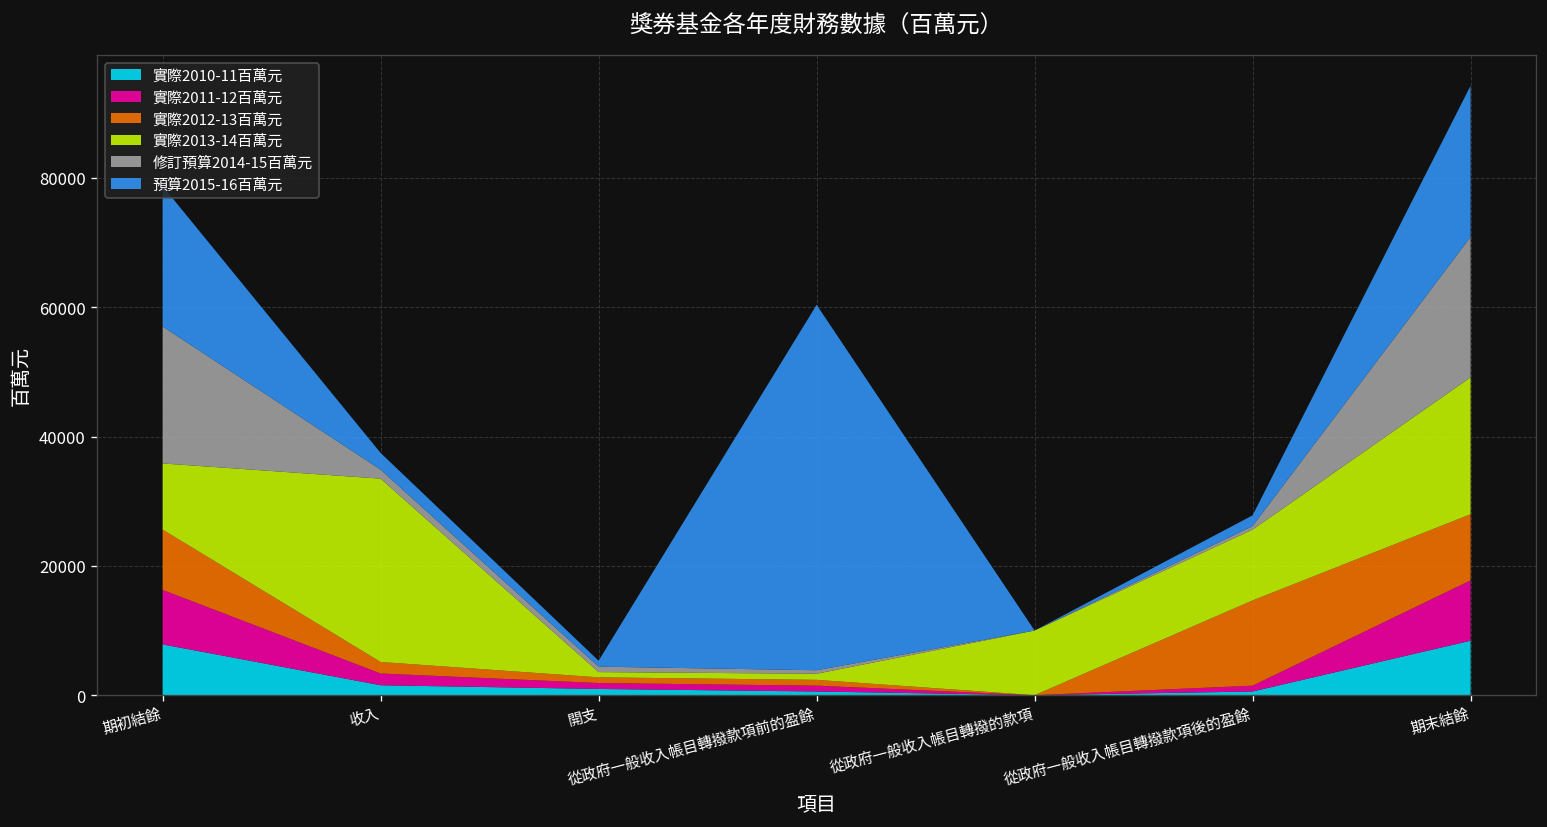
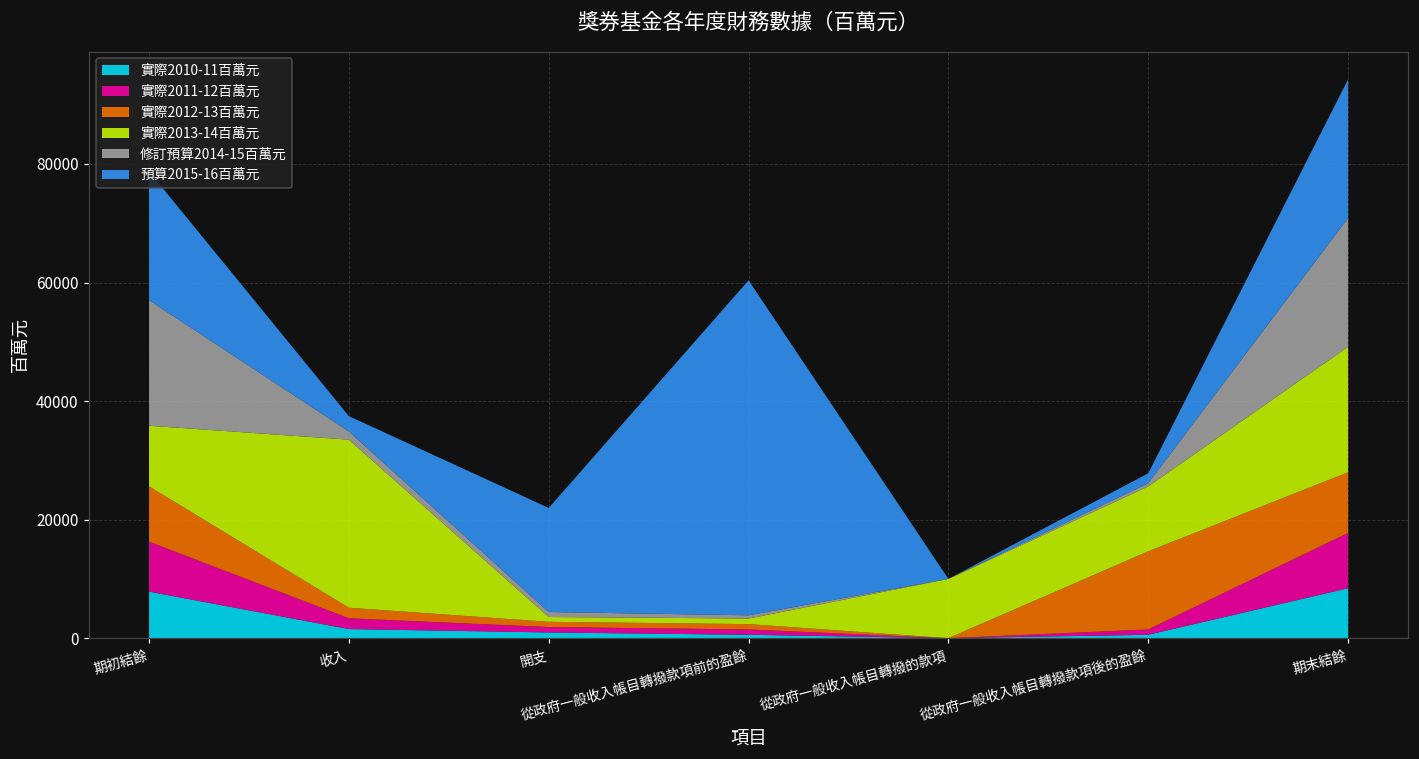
預算2015-16百萬元, 開支: 1000 -> 18000
